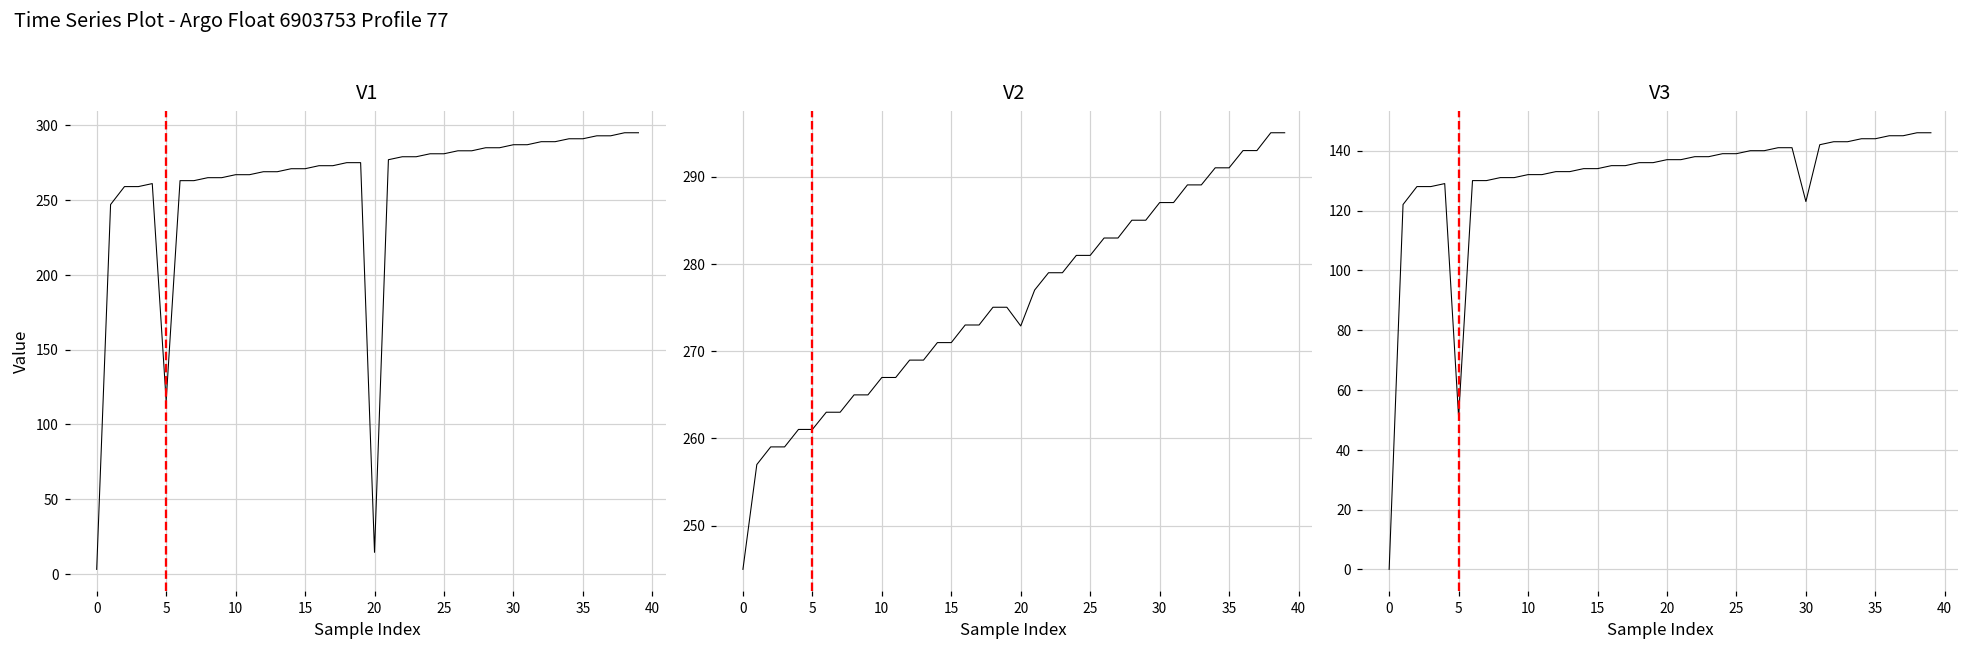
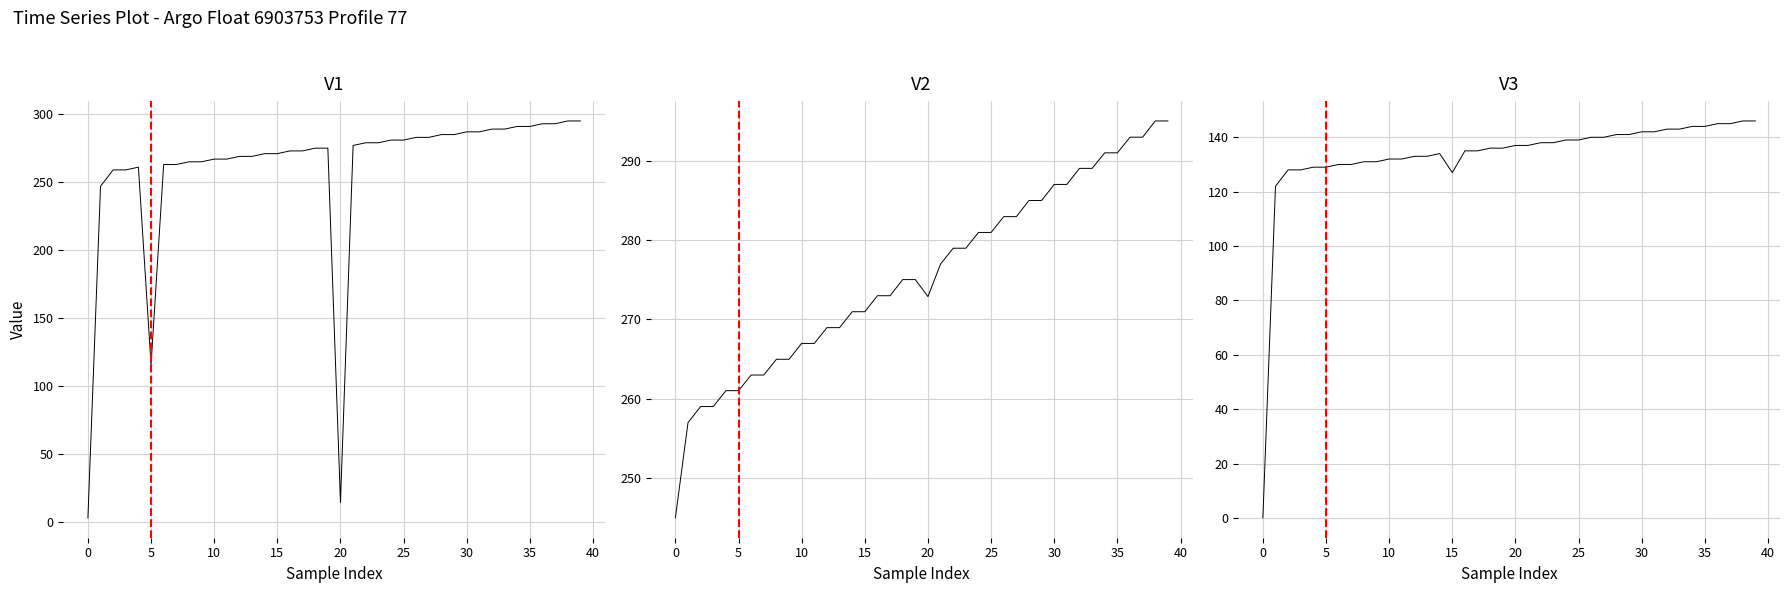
V3, 5: 51 -> 129
V3, 15: 134 -> 127
V3, 30: 123 -> 142
